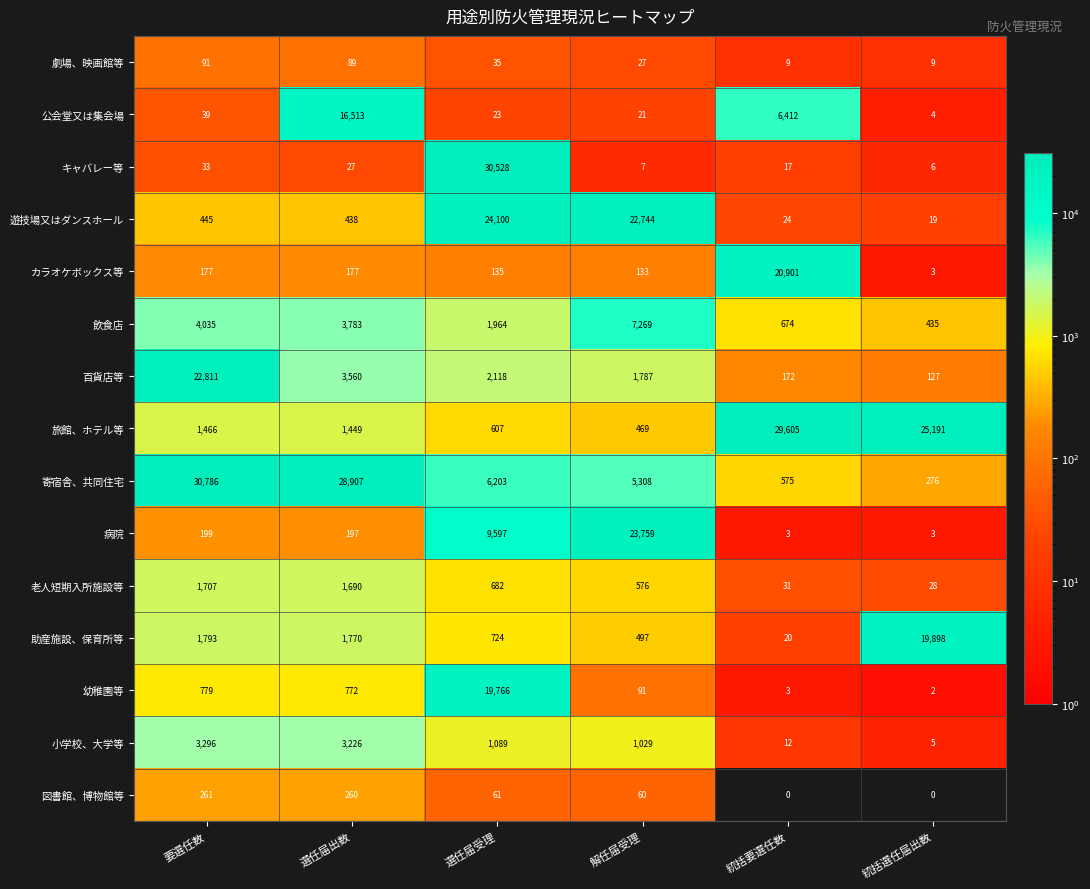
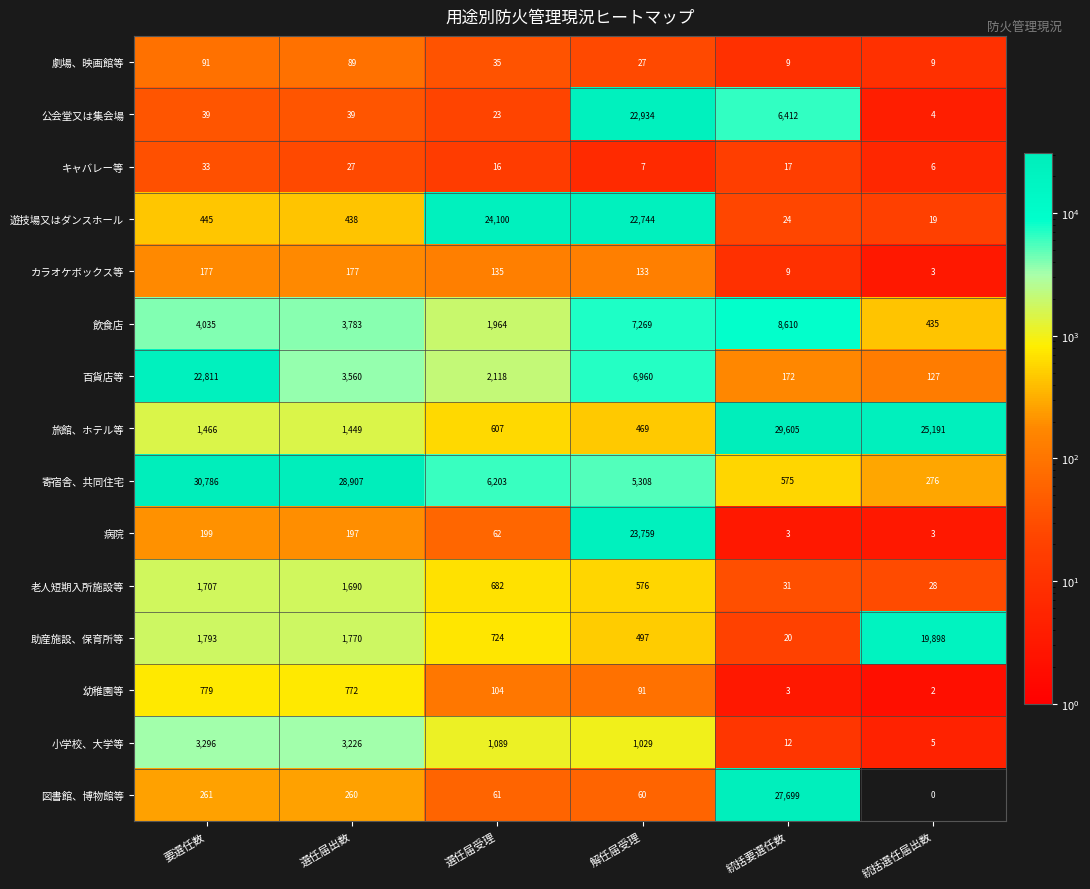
公会堂又は集会場, 選任届出数: 16,513 -> 39
公会堂又は集会場, 解任届受理: 21 -> 22,934
キャバレー等, 選任届受理: 30,528 -> 16
カラオケボックス等, 統括要選任数: 20,901 -> 9
飲食店, 統括要選任数: 674 -> 8,610
百貨店等, 解任届受理: 1,787 -> 6,960
病院, 選任届受理: 9,597 -> 62
幼稚園等, 選任届受理: 19,766 -> 104
図書館、博物館等, 統括要選任数: 0 -> 27,699
